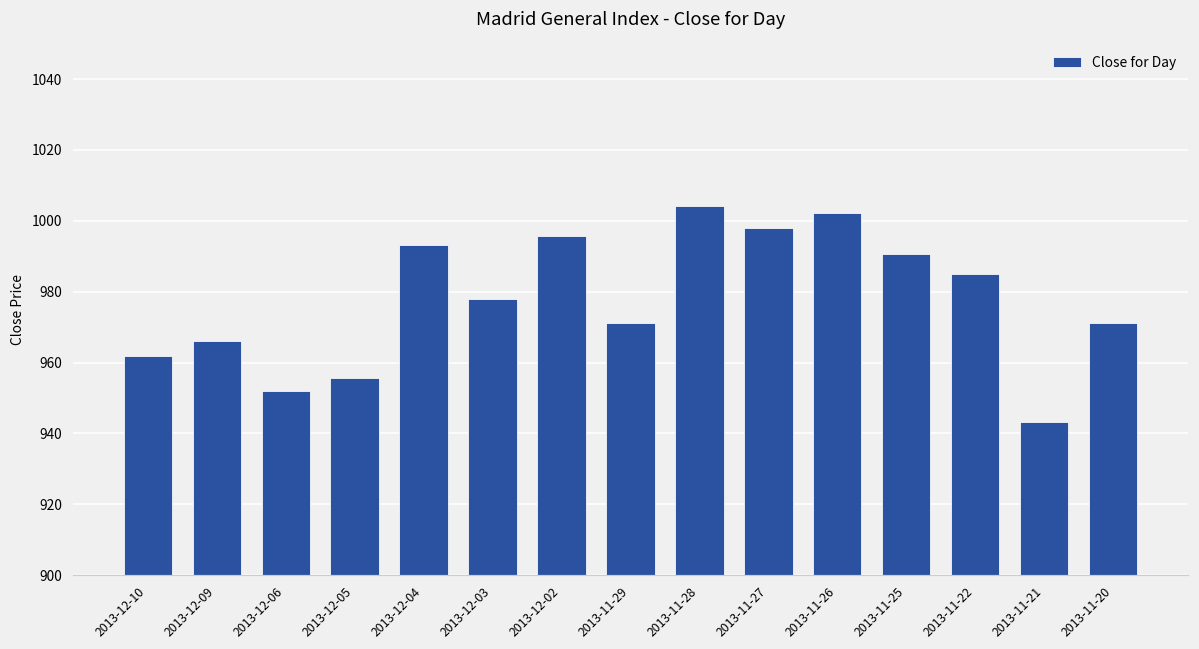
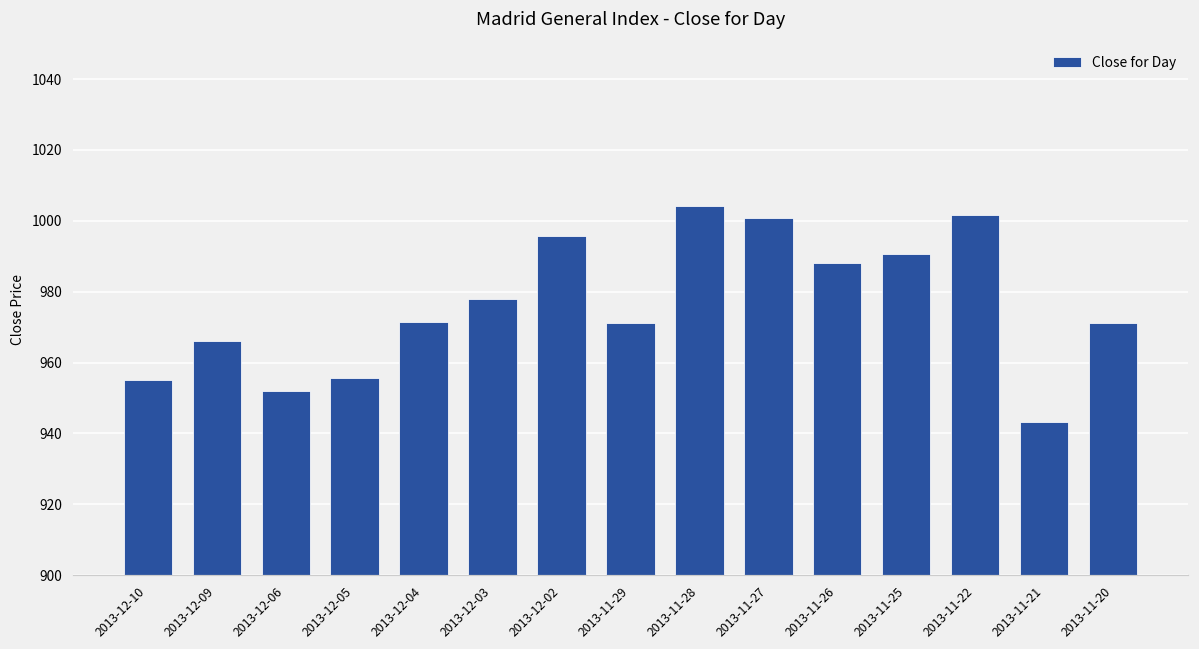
2013-12-10: 962 -> 955
2013-12-04: 993 -> 971
2013-11-27: 998 -> 1001
2013-11-26: 1002 -> 988
2013-11-22: 985 -> 1002
